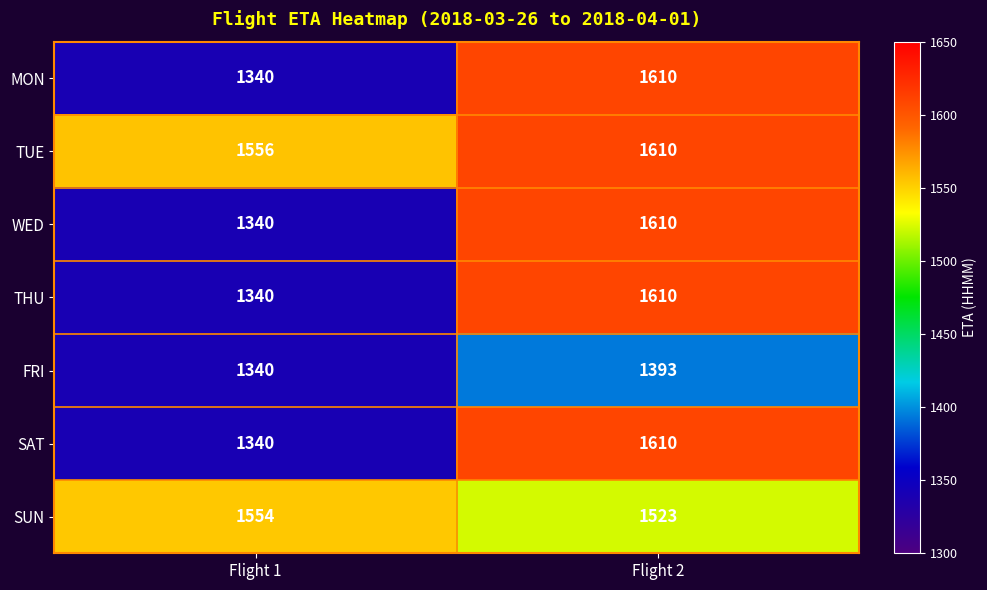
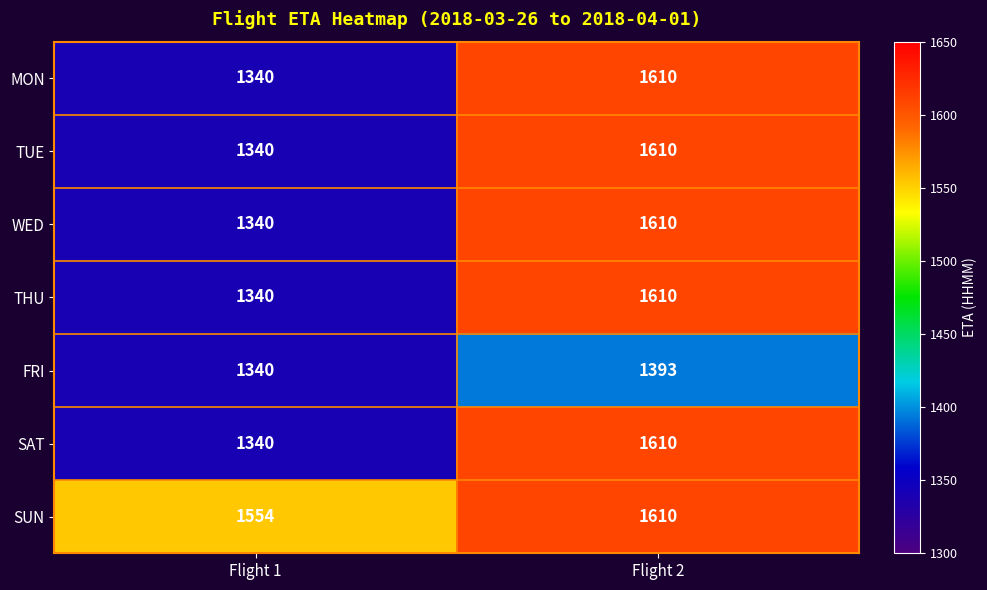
TUE, Flight 1: 1556 -> 1340
SUN, Flight 2: 1523 -> 1610
